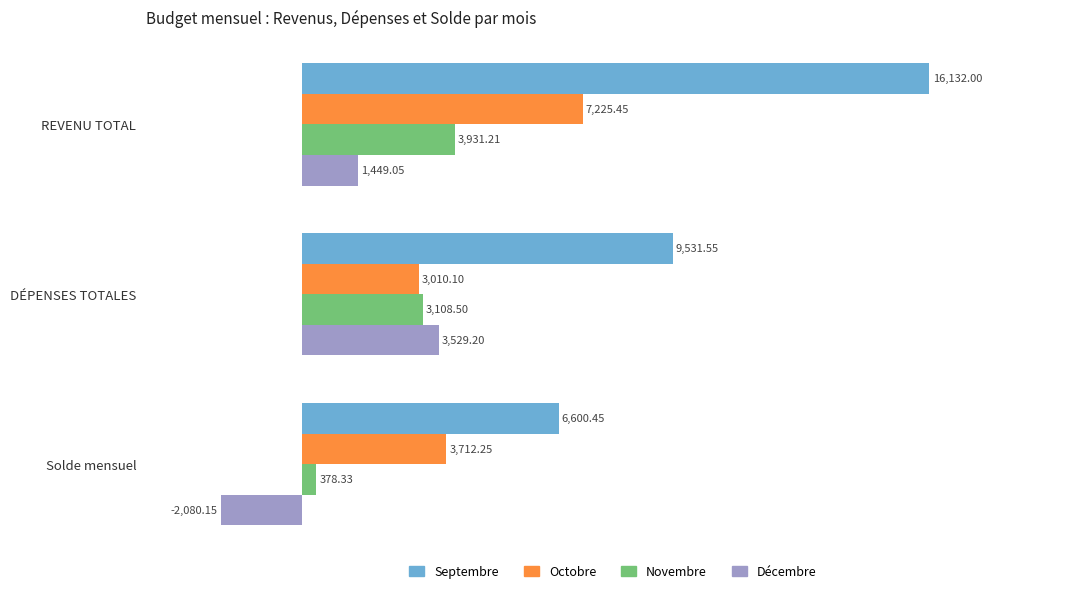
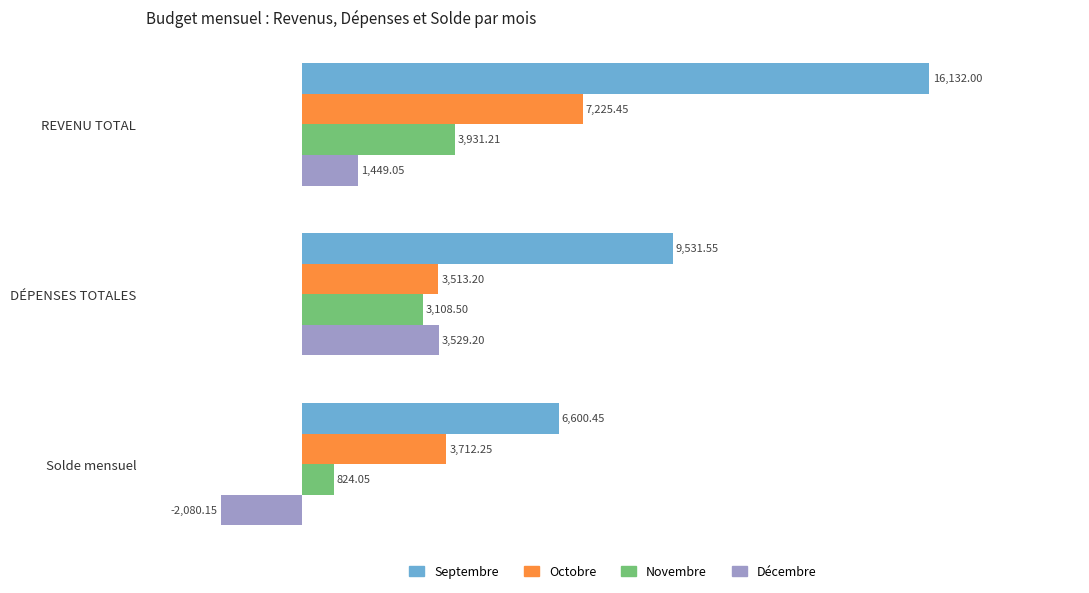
Octobre, DÉPENSES TOTALES: 3,010.10 -> 3,513.20
Novembre, Solde mensuel: 378.33 -> 824.05
